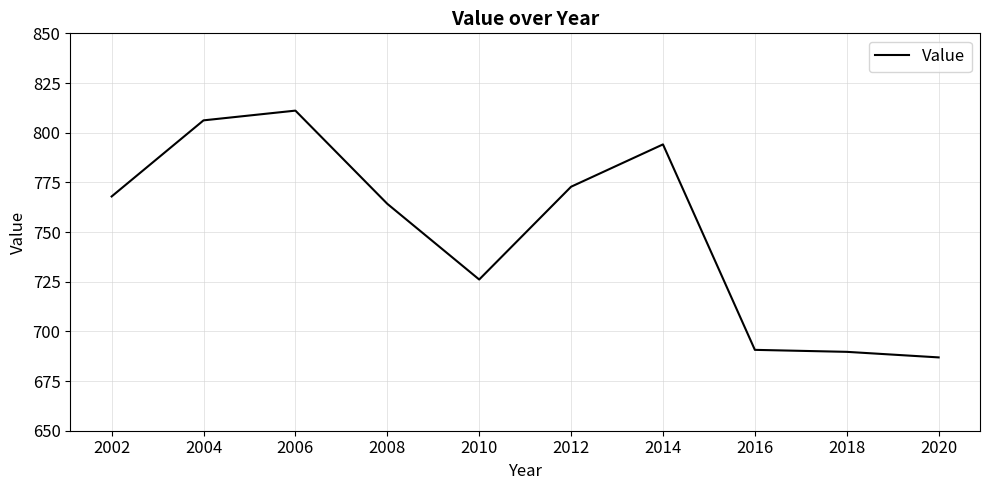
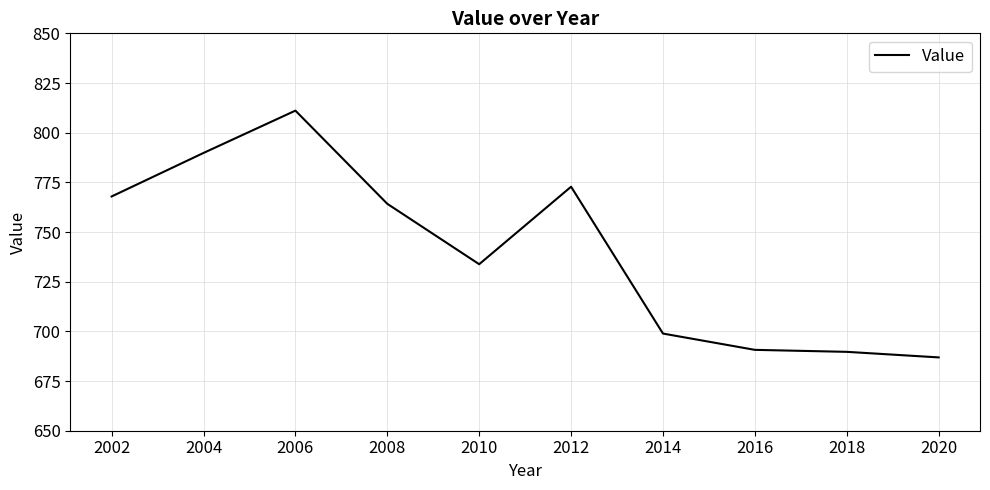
2004: 806 -> 790
2010: 726 -> 734
2014: 794 -> 699
